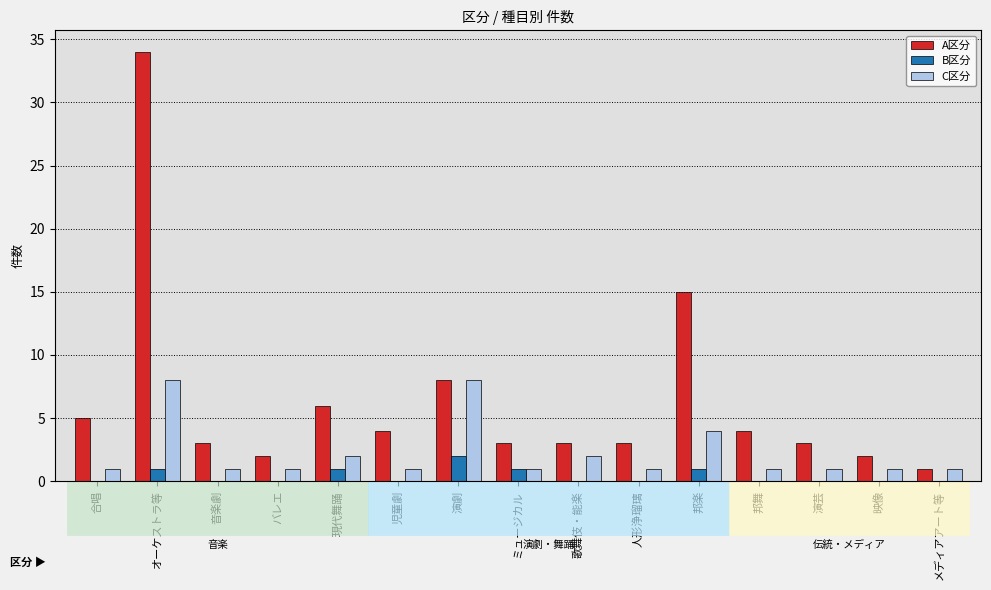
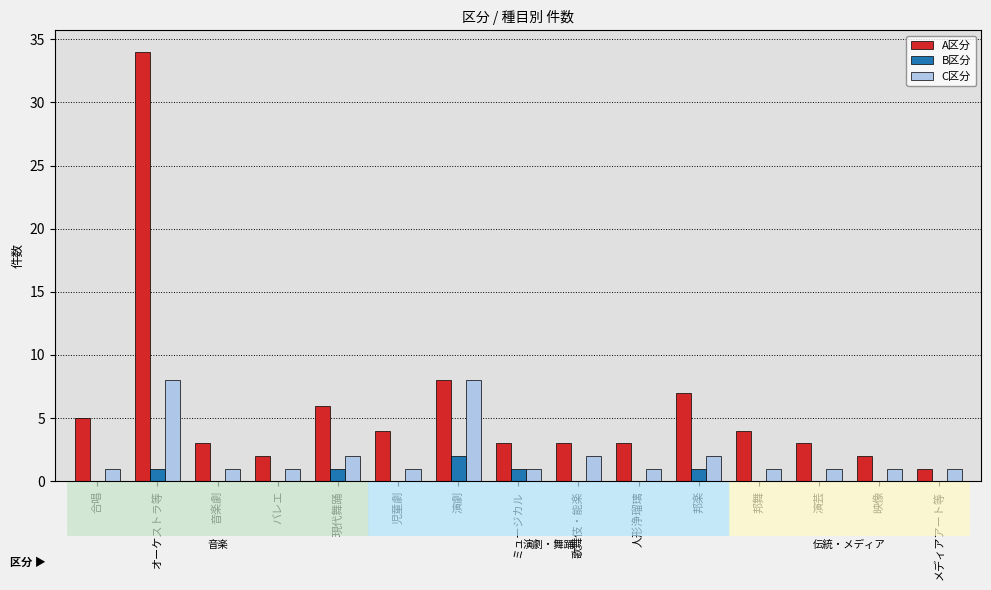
A区分, 邦楽: 15 -> 7
C区分, 邦楽: 4 -> 2
